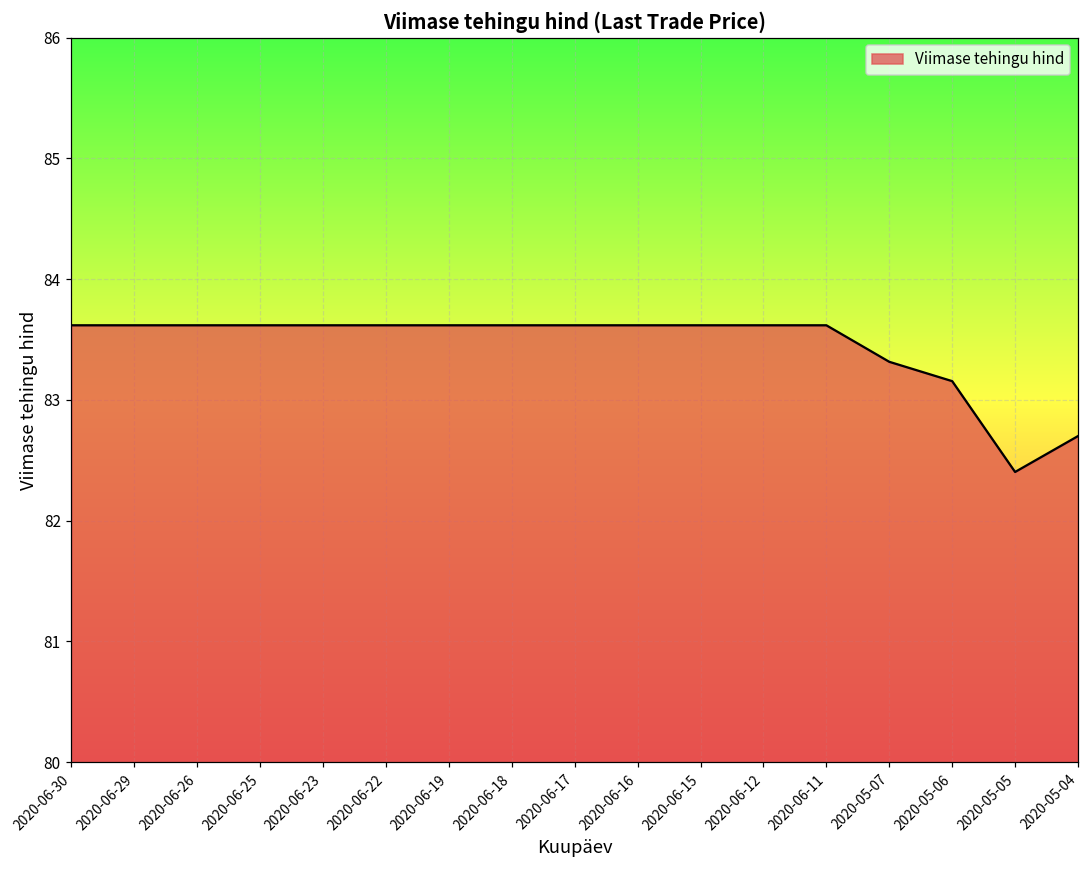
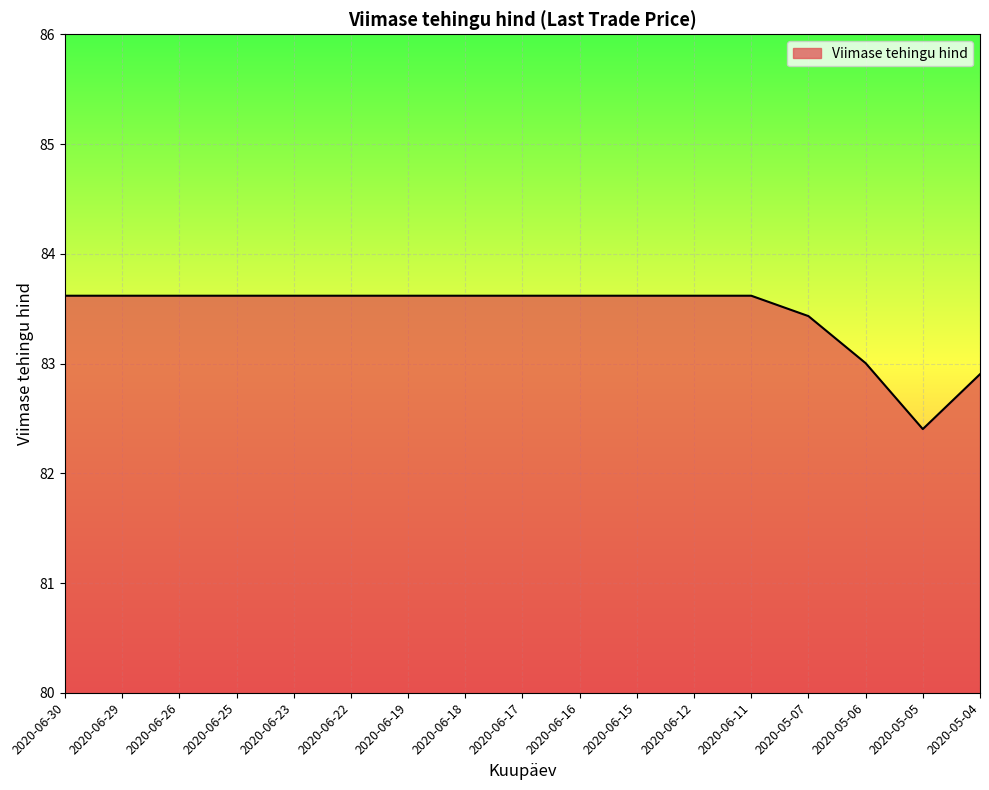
2020-05-07: 83.32 -> 83.43
2020-05-06: 83.16 -> 83.00
2020-05-04: 82.70 -> 82.90
